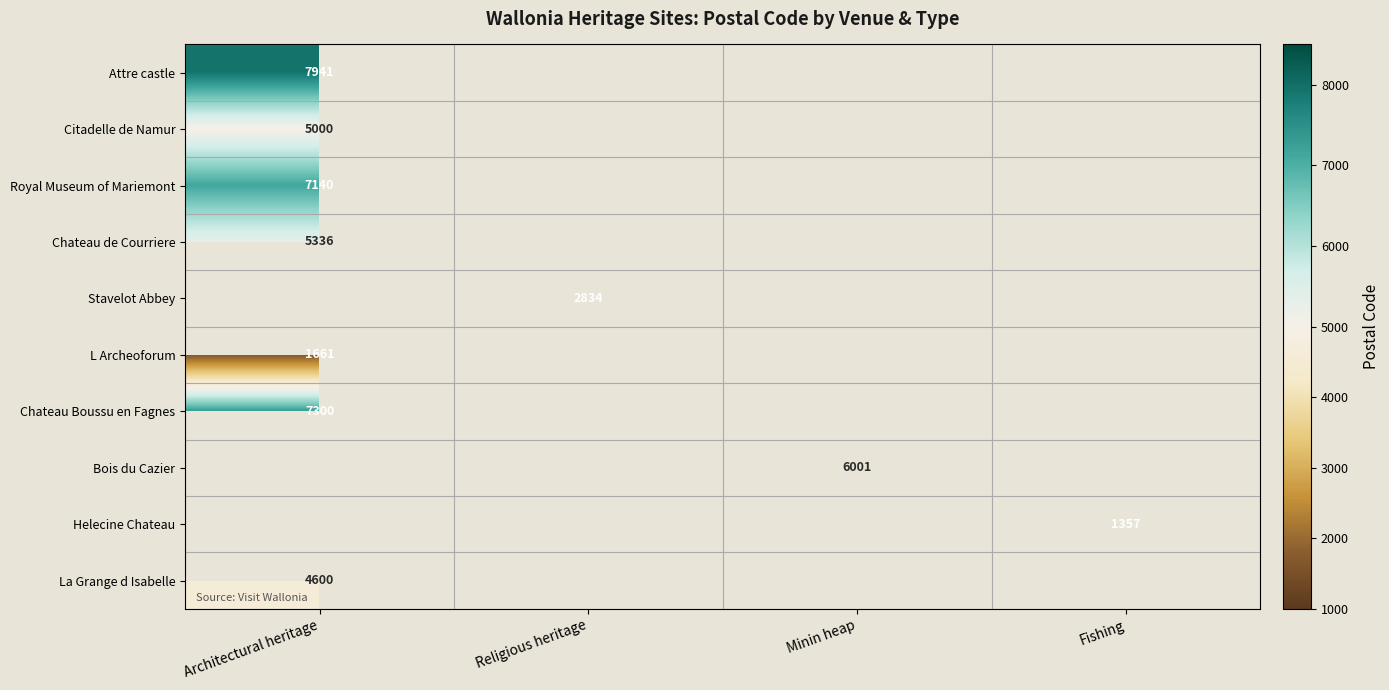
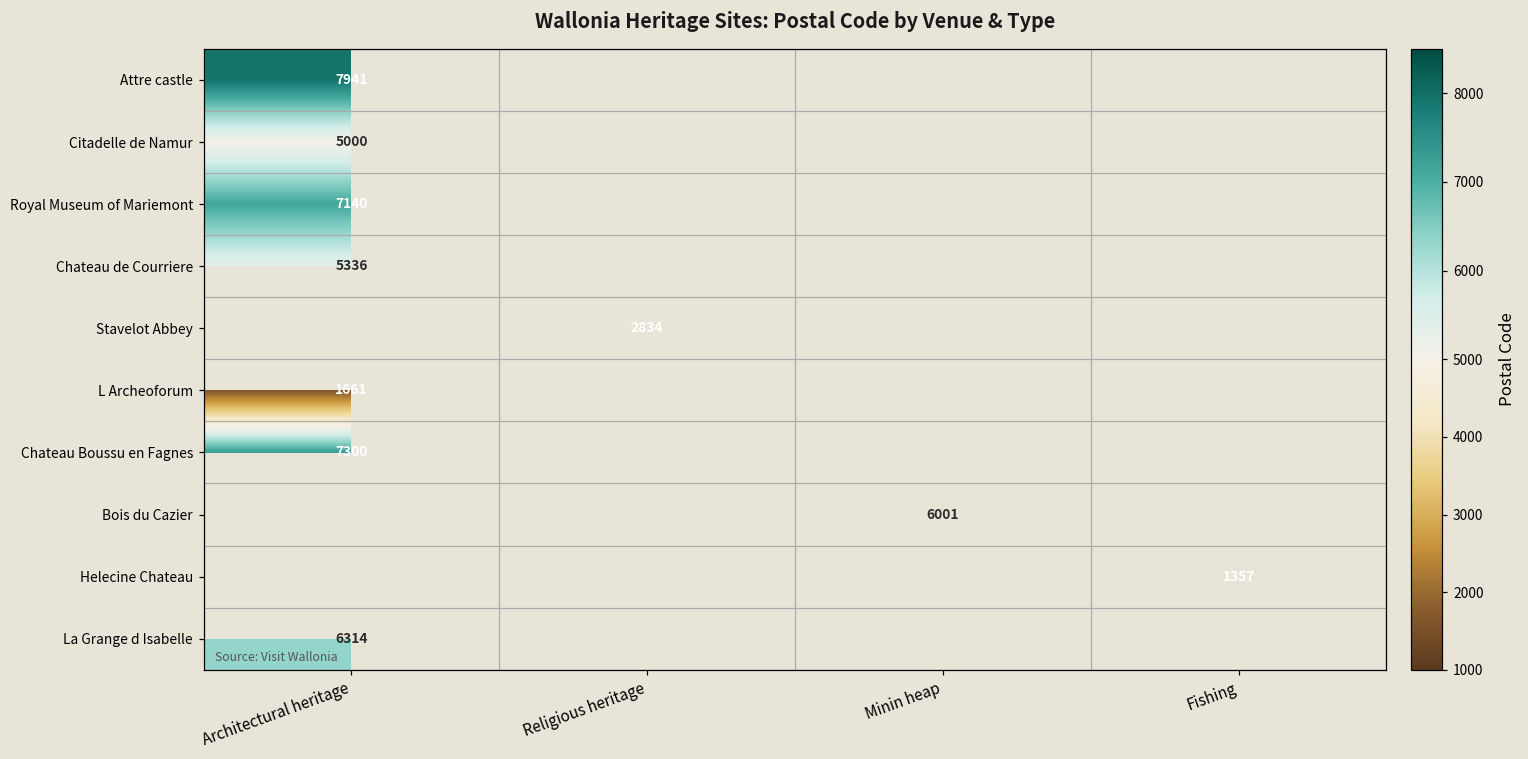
La Grange d Isabelle, Architectural heritage: 4600 -> 6314
